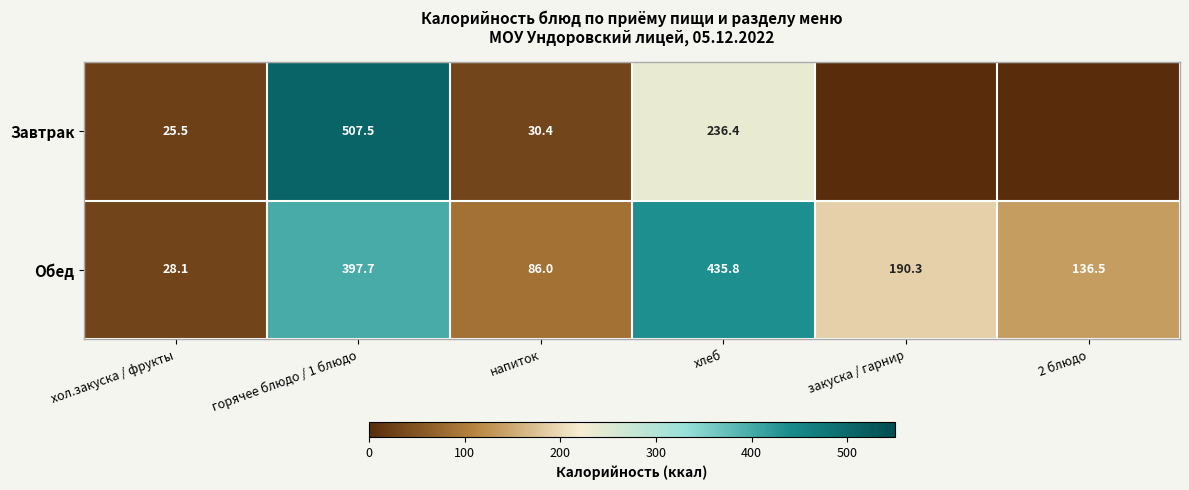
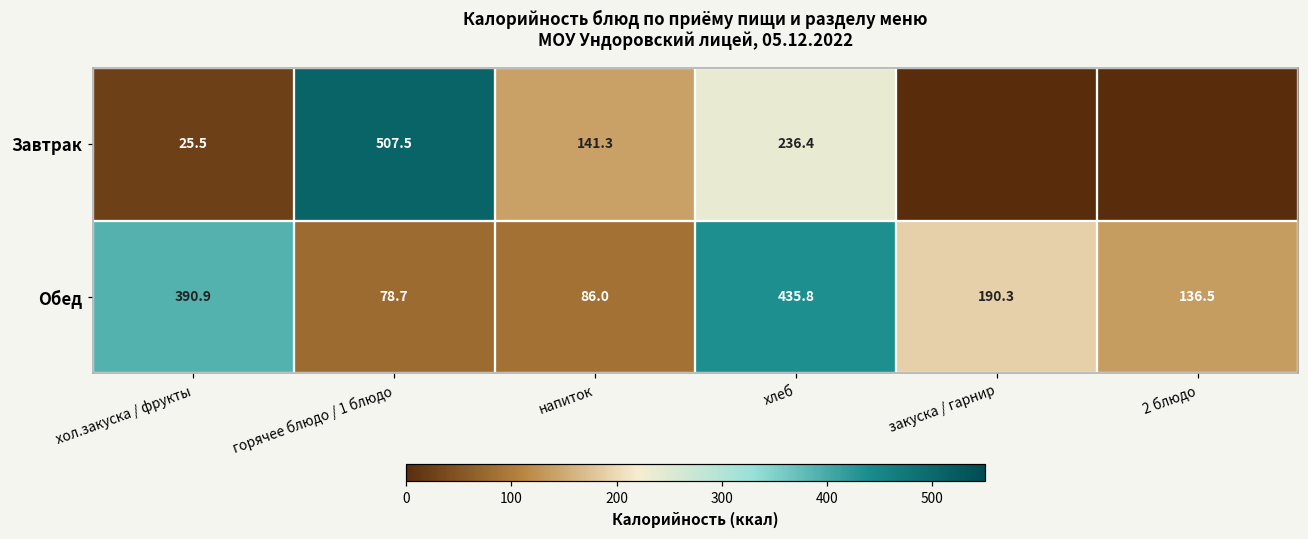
Завтрак, напиток: 30.4 -> 141.3
Обед, хол.закуска / фрукты: 28.1 -> 390.9
Обед, горячее блюдо / 1 блюдо: 397.7 -> 78.7
